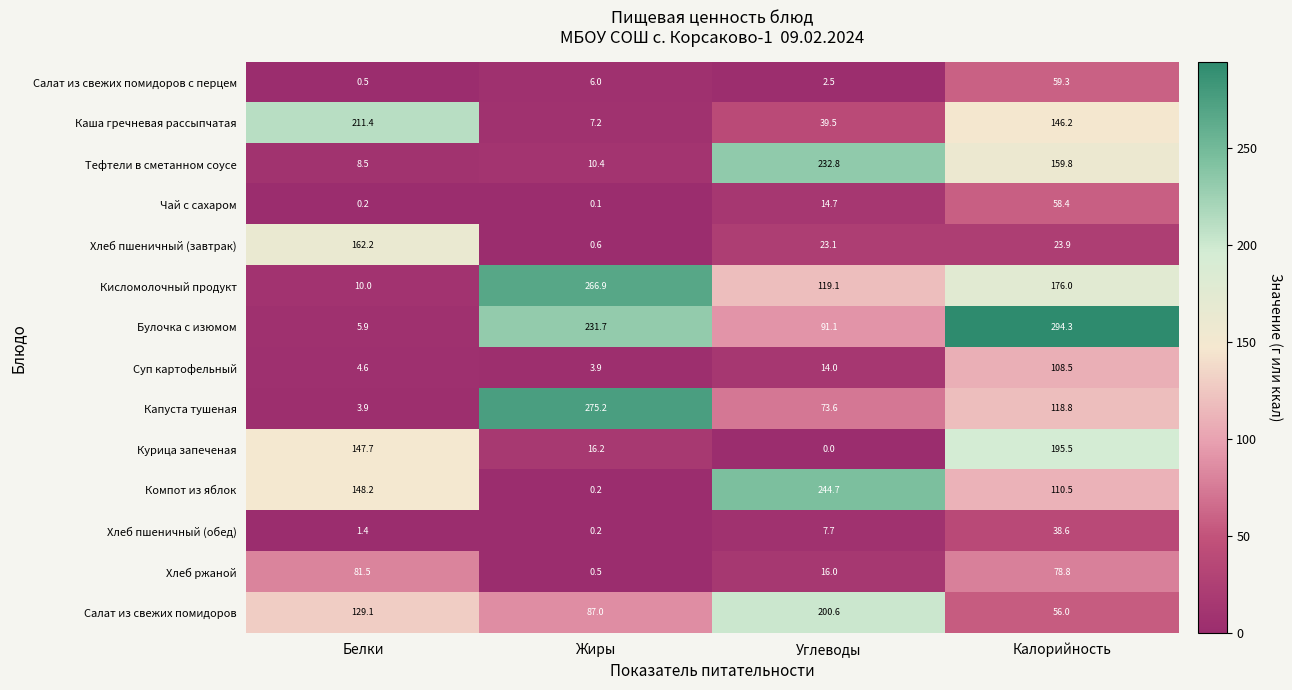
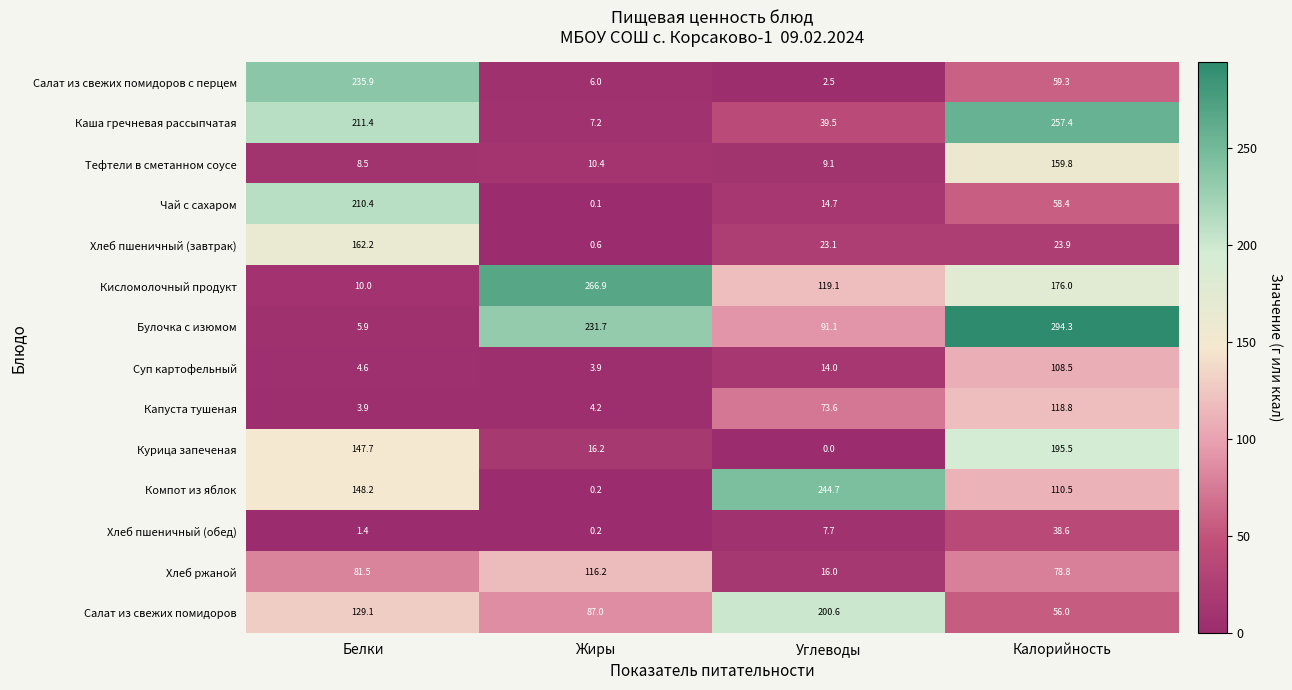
Салат из свежих помидоров с перцем, Белки: 0.5 -> 235.9
Каша гречневая рассыпчатая, Калорийность: 146.2 -> 257.4
Тефтели в сметанном соусе, Углеводы: 232.8 -> 9.1
Чай с сахаром, Белки: 0.2 -> 210.4
Капуста тушеная, Жиры: 275.2 -> 4.2
Хлеб ржаной, Жиры: 0.5 -> 116.2
